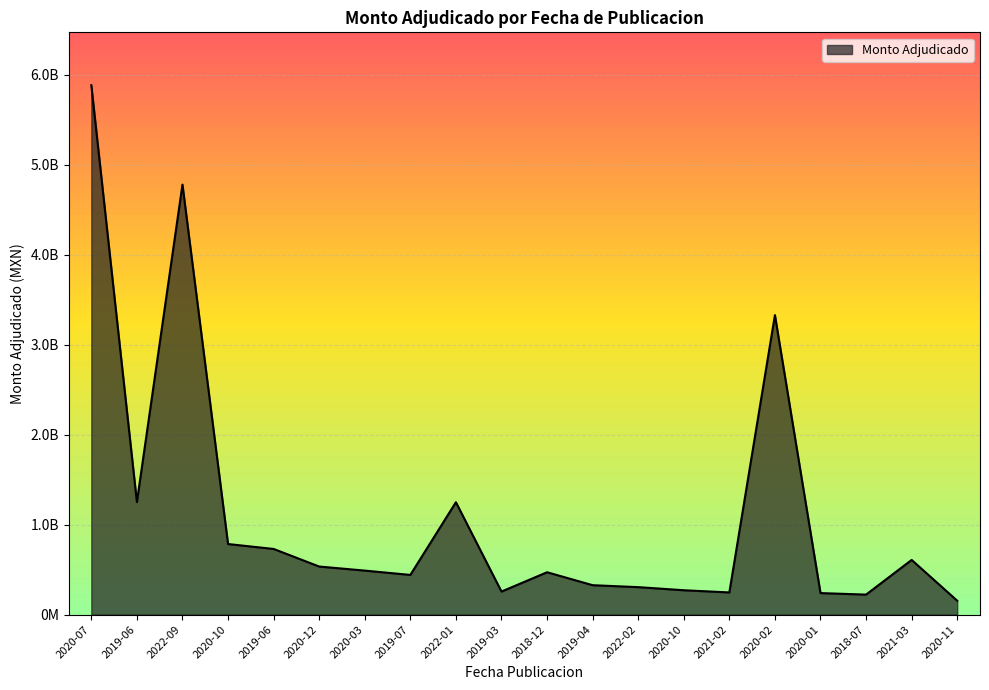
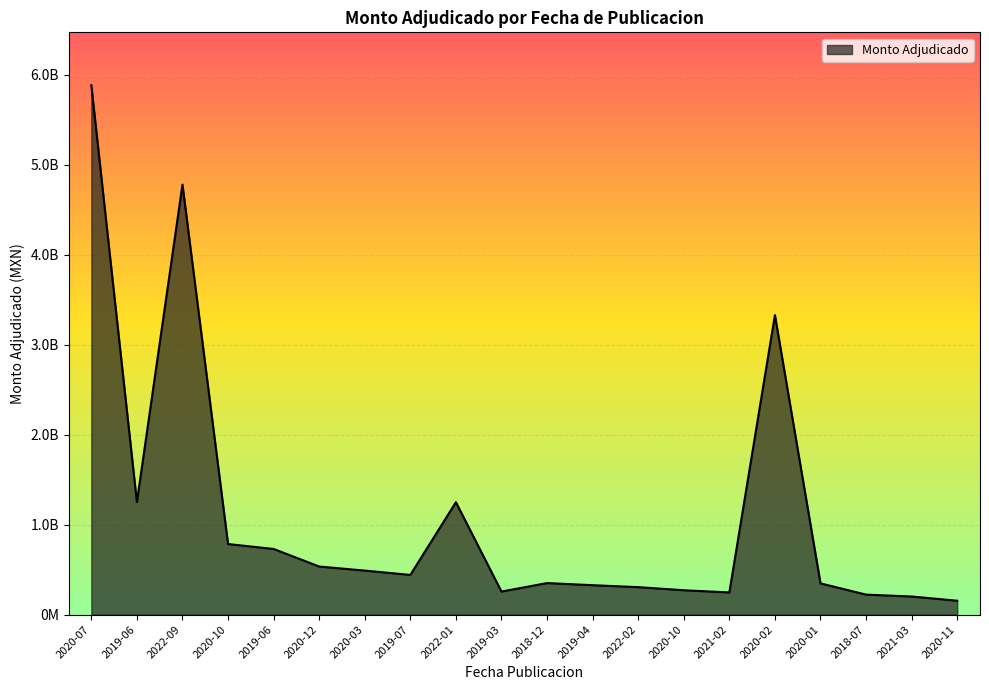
2018-12: 500000000 -> 300000000
2020-01: 200000000 -> 300000000
2021-03: 600000000 -> 200000000
